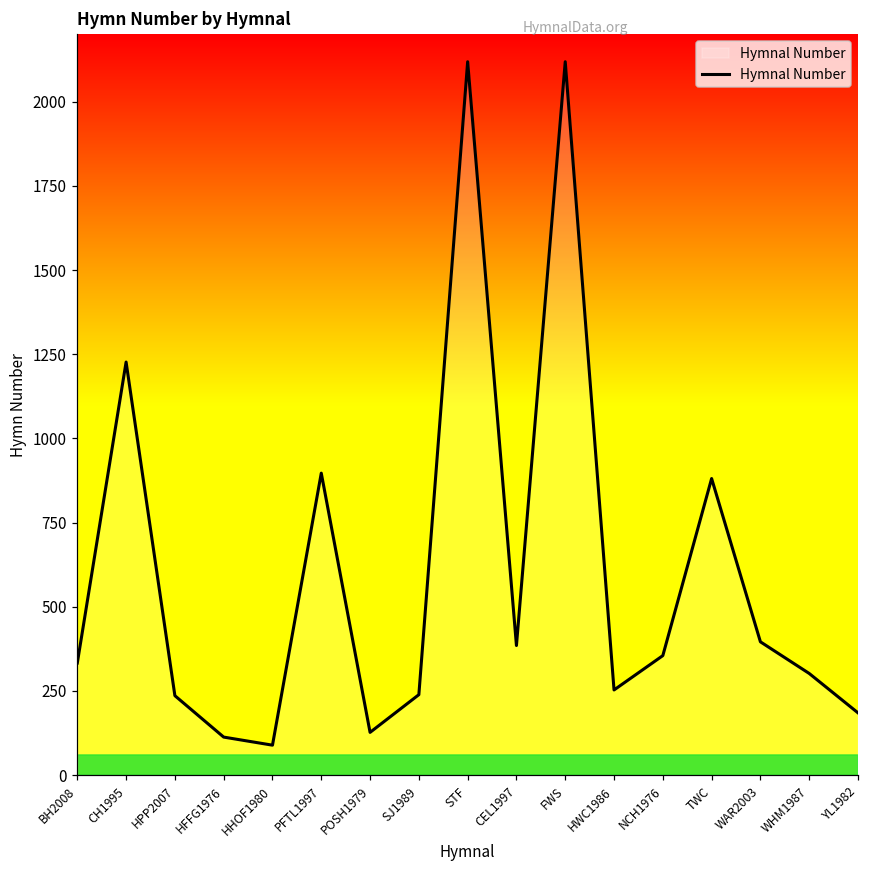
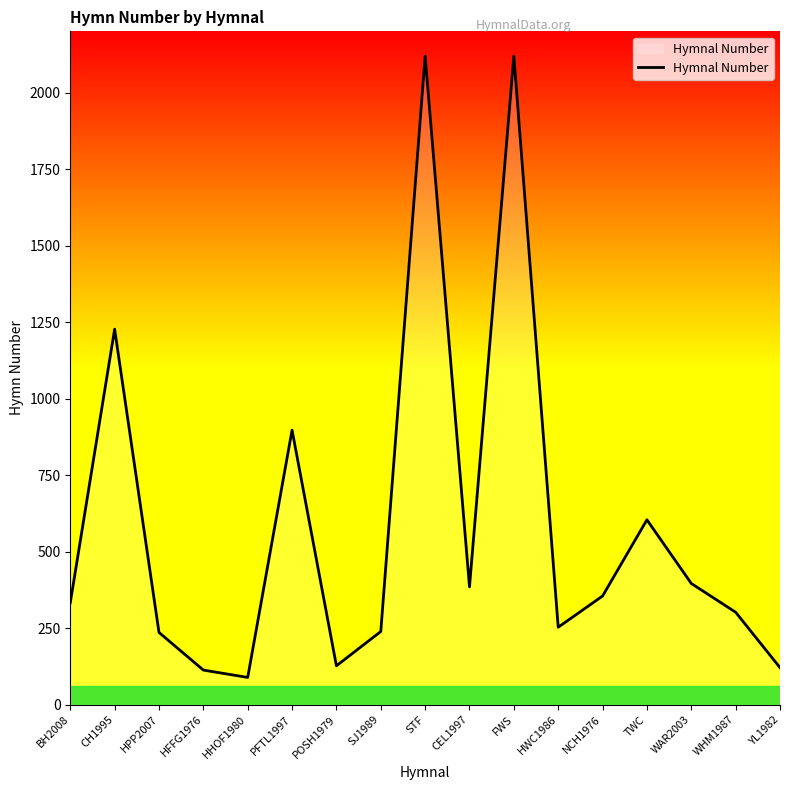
TWC: 880 -> 600
YL1982: 190 -> 120
